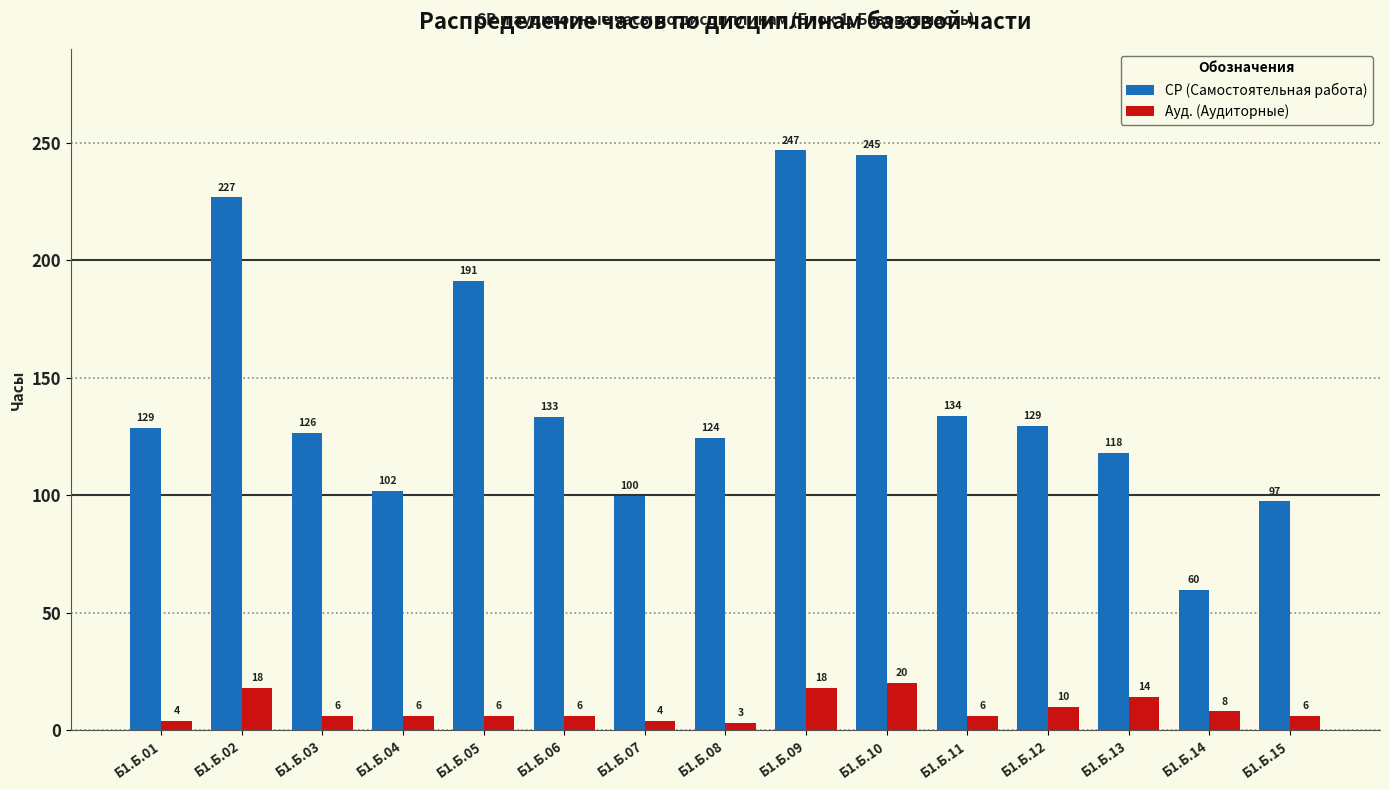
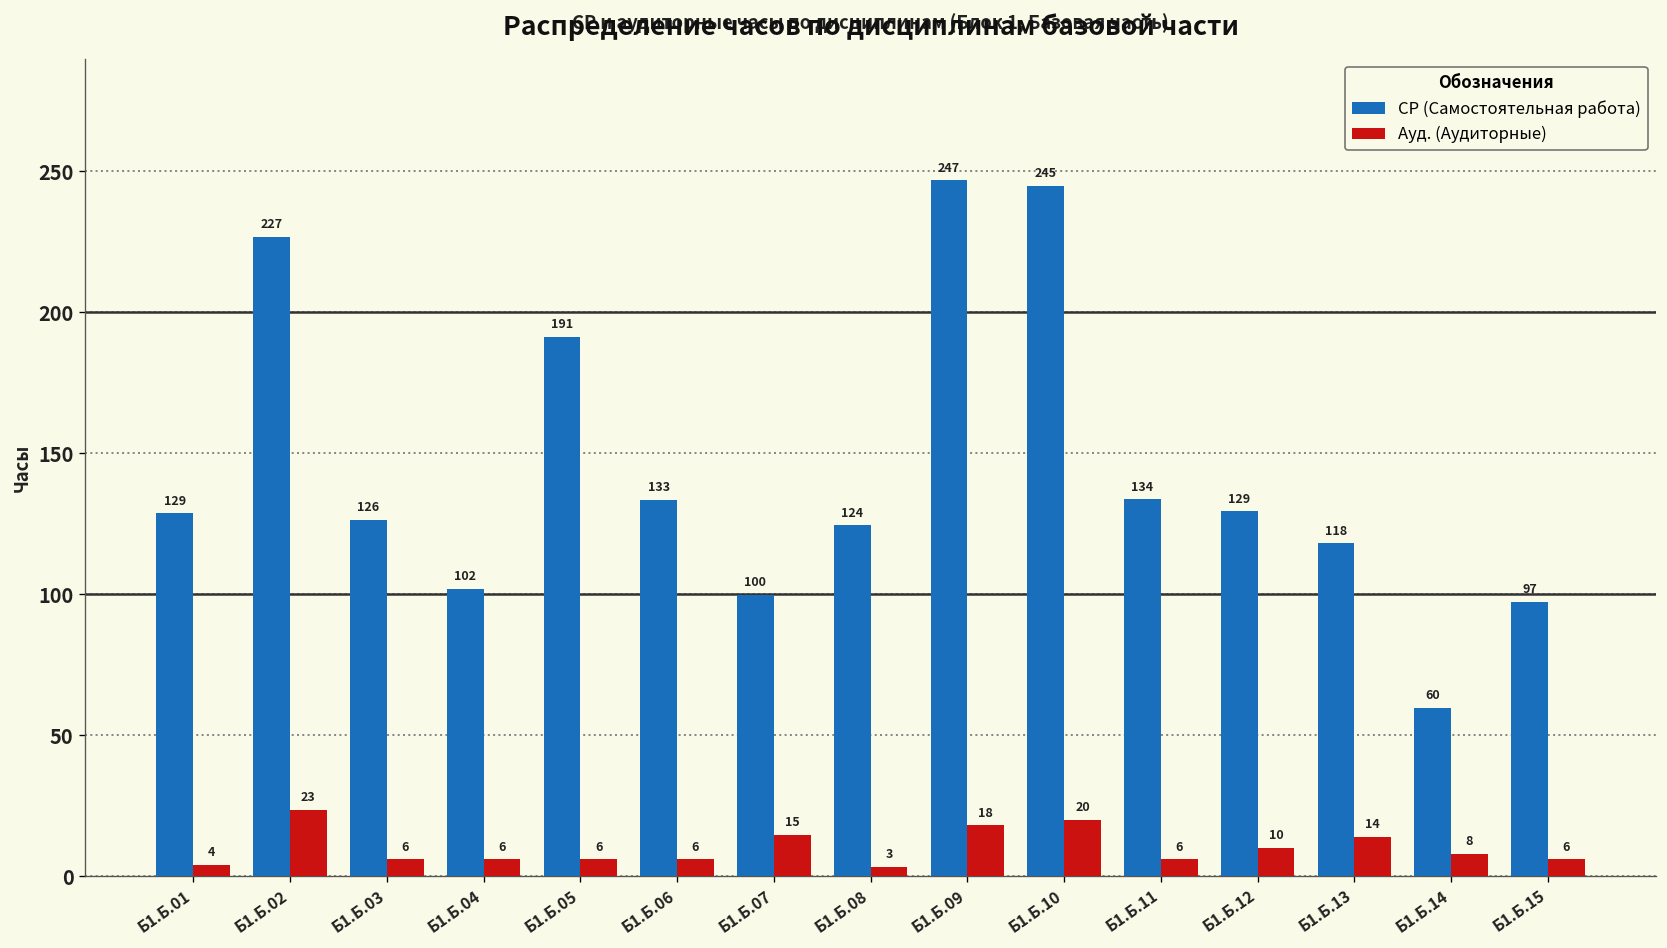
Ауд. (Аудиторные), Б1.Б.02: 18 -> 23
Ауд. (Аудиторные), Б1.Б.07: 4 -> 15
